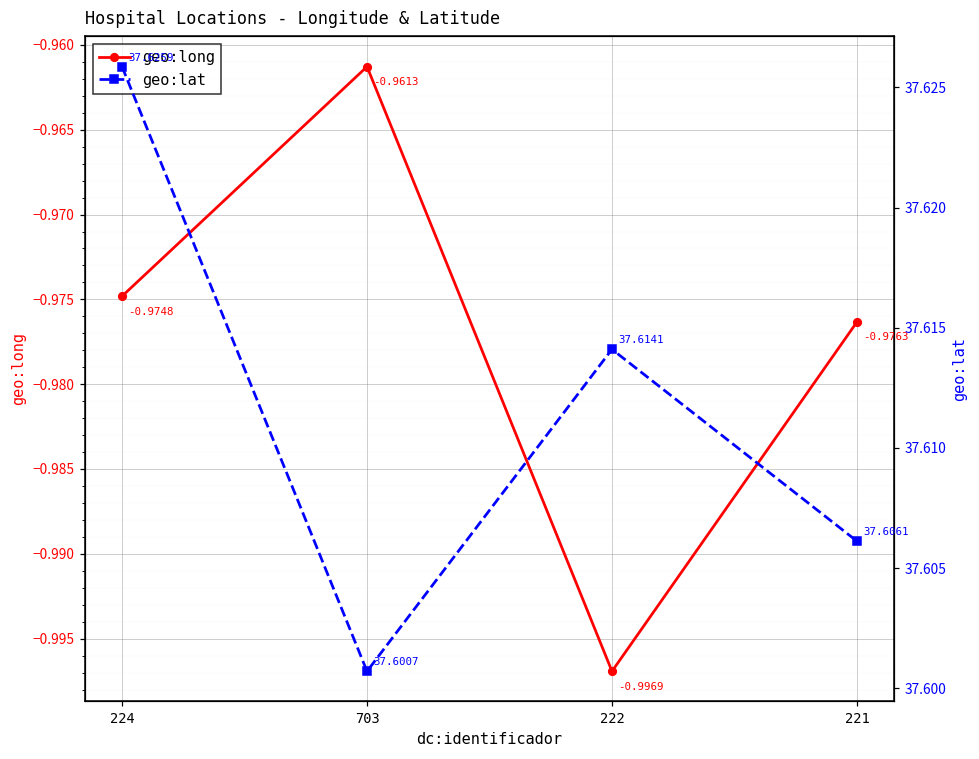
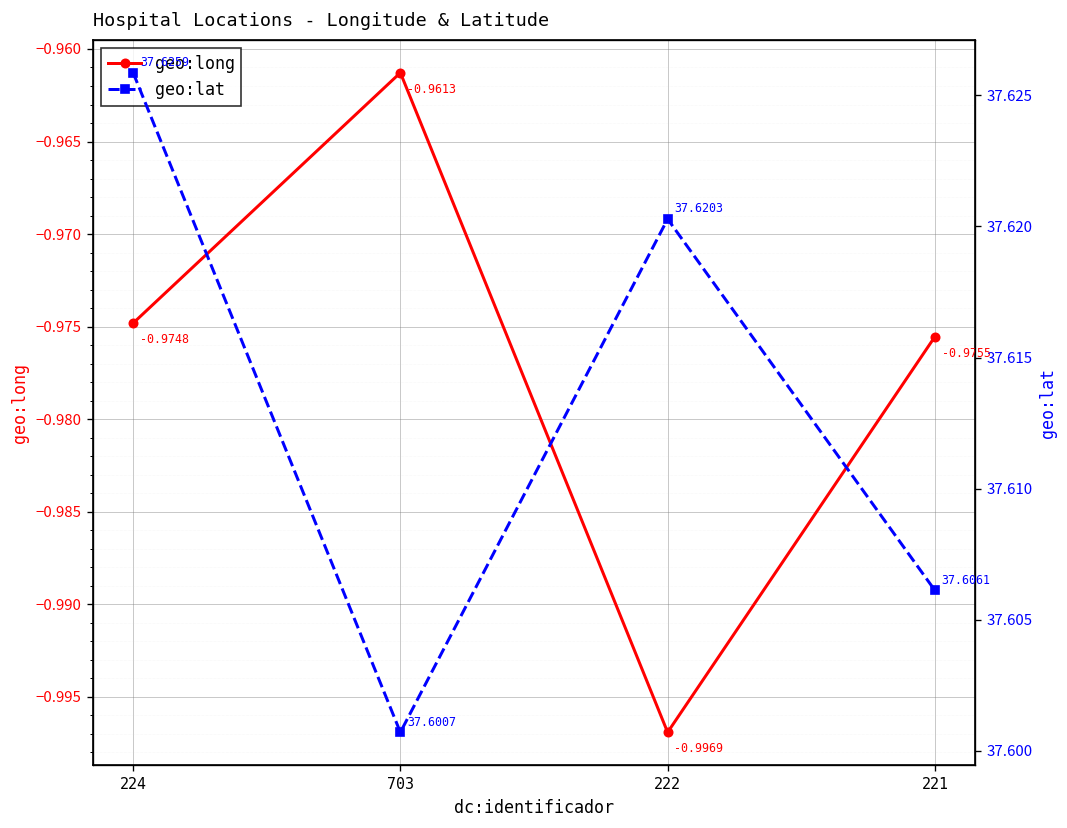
geo:long, 221: -0.9763 -> -0.9755
geo:lat, 222: 37.6141 -> 37.6203
